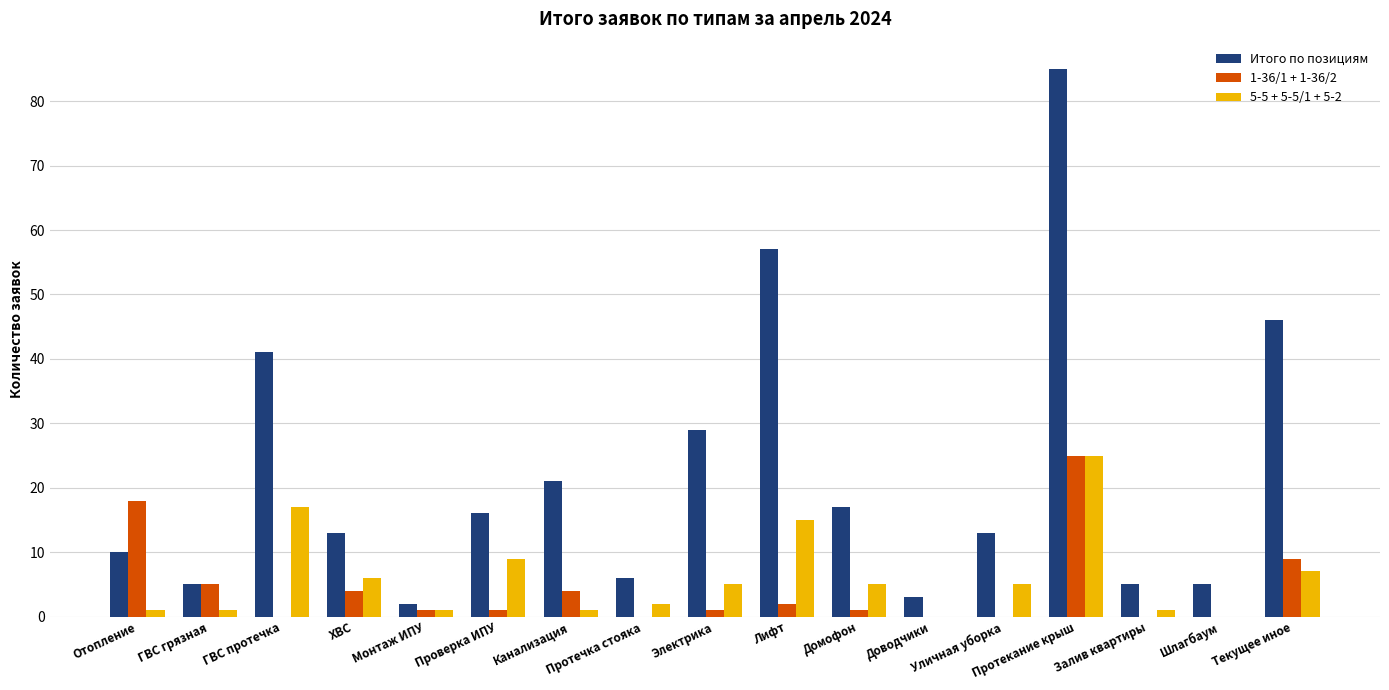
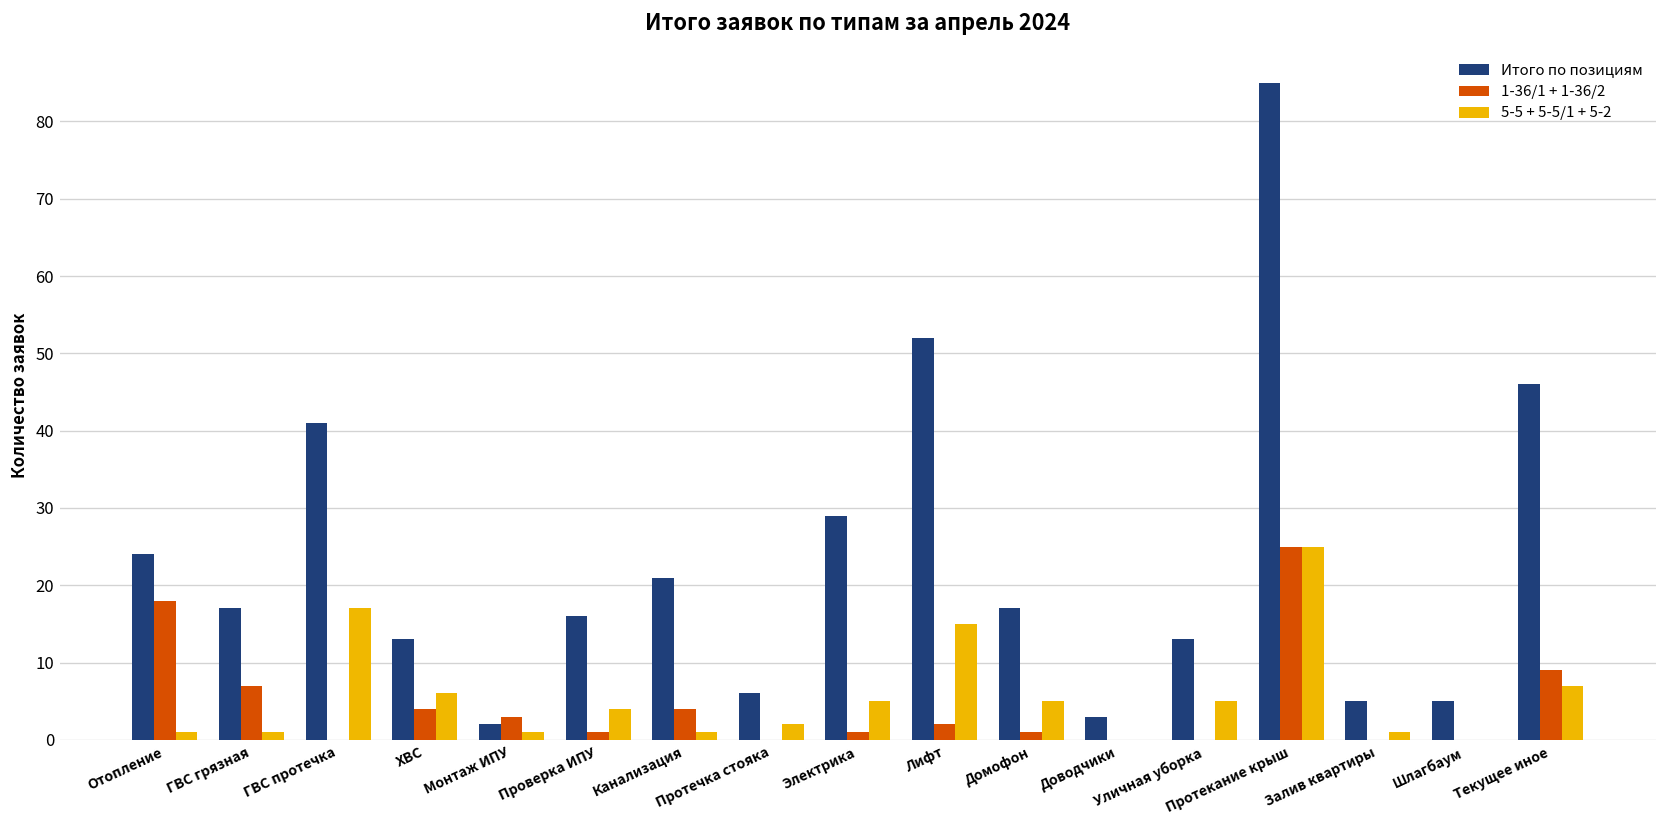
Итого по позициям, Отопление: 10 -> 24
Итого по позициям, ГВС грязная: 5 -> 17
1-36/1 + 1-36/2, ГВС грязная: 5 -> 7
1-36/1 + 1-36/2, Монтаж ИПУ: 1 -> 3
5-5 + 5-5/1 + 5-2, Проверка ИПУ: 9 -> 4
Итого по позициям, Лифт: 57 -> 52
